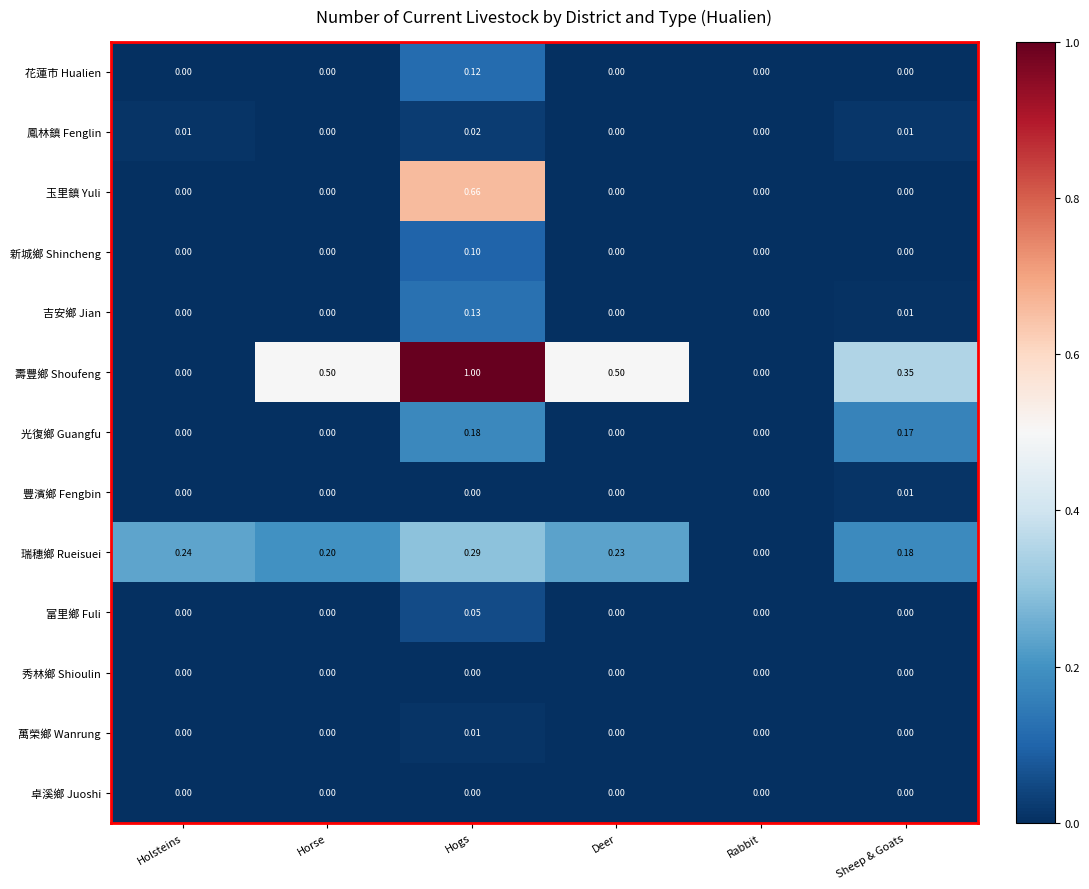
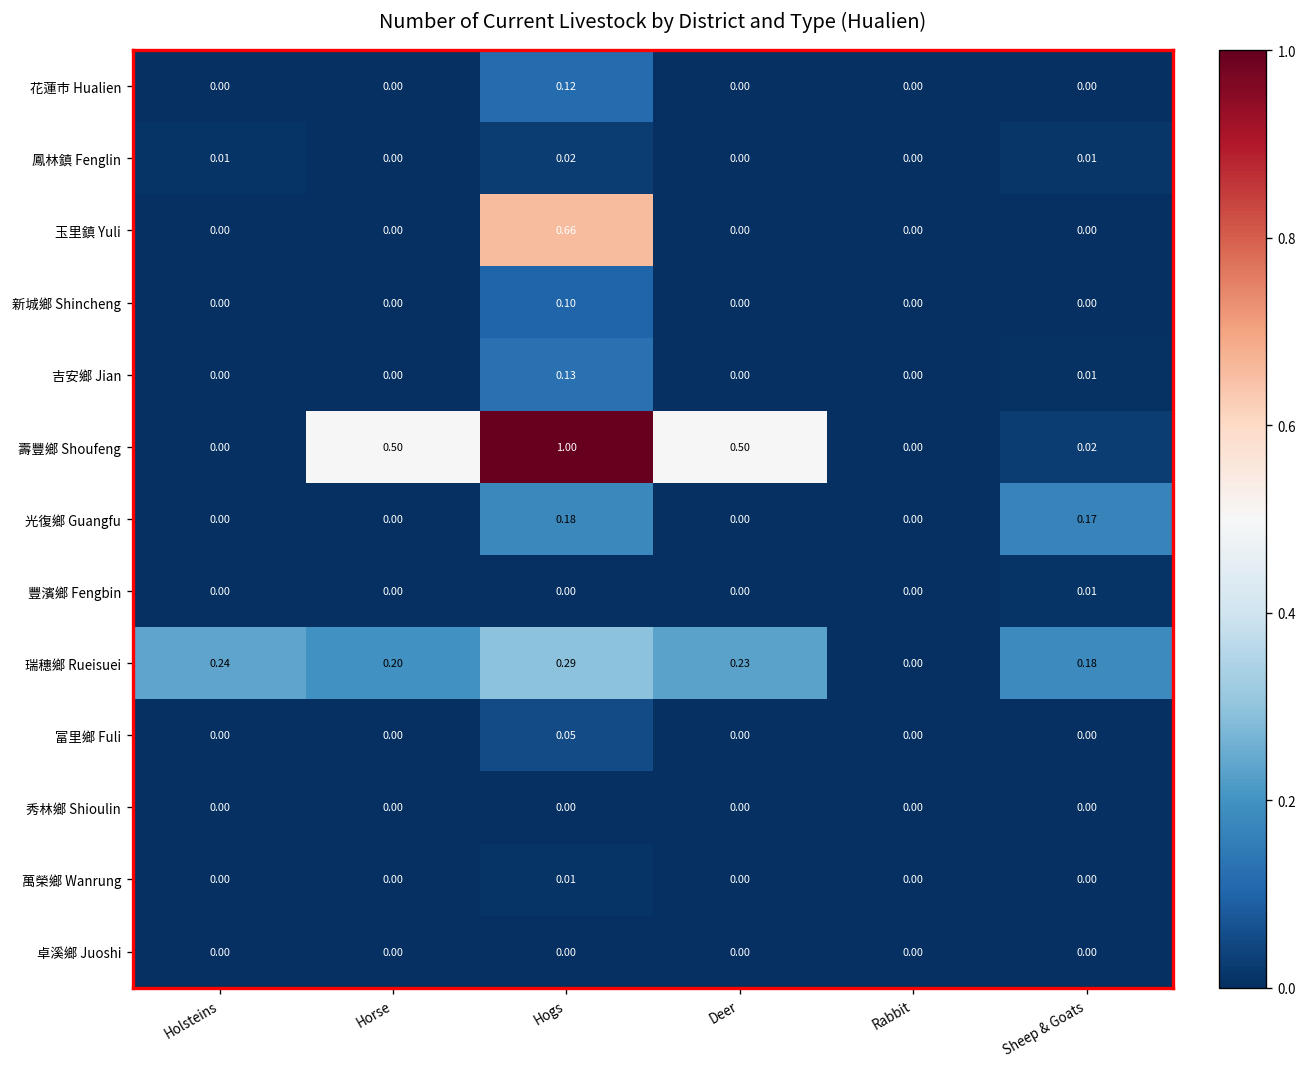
壽豐鄉 Shoufeng, Sheep & Goats: 0.35 -> 0.02
